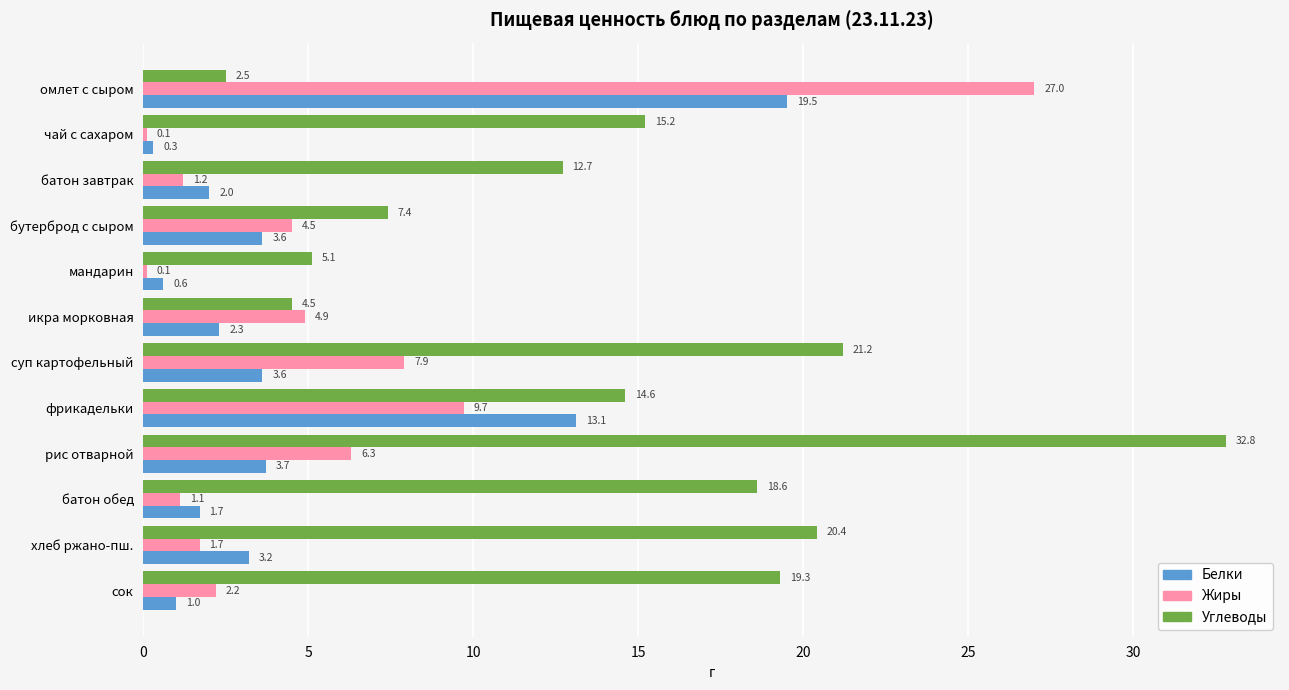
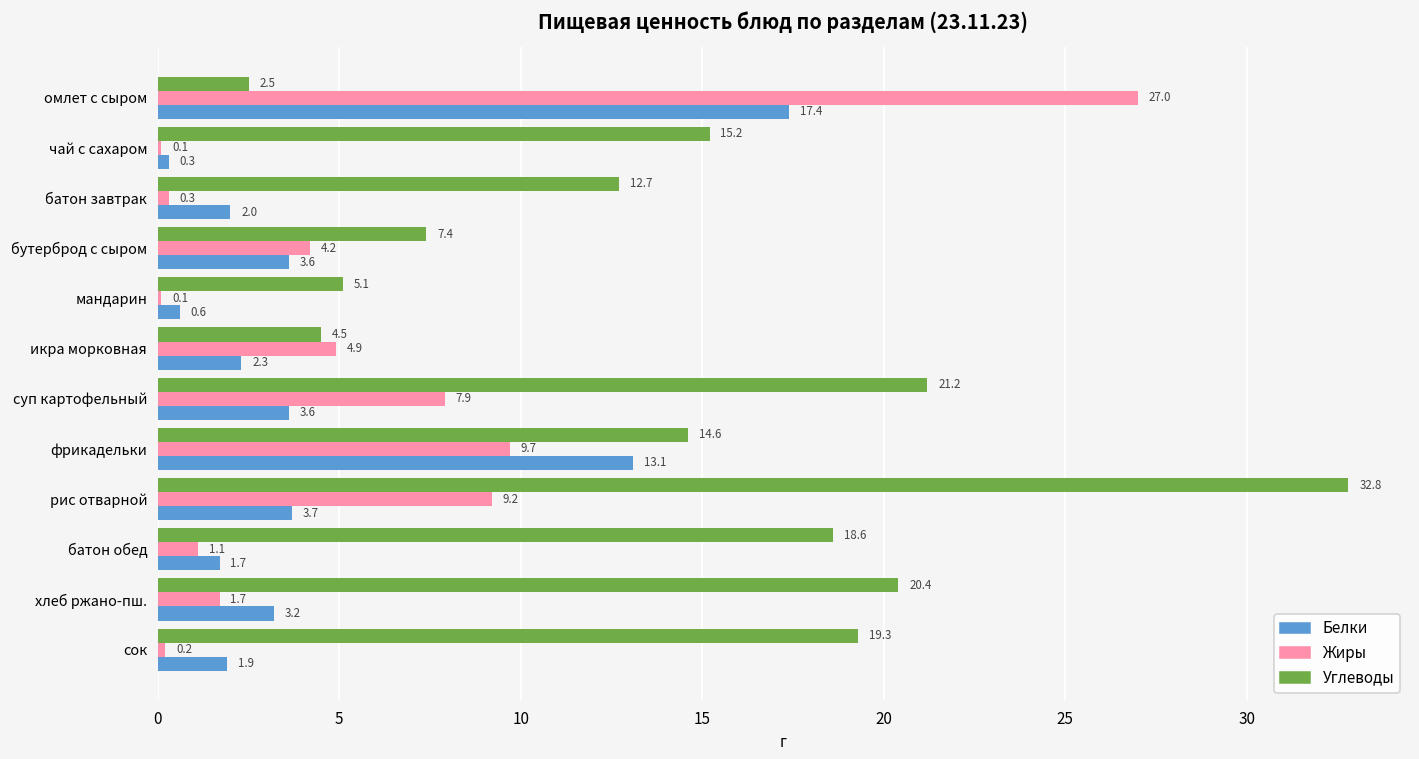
Белки, омлет с сыром: 19.5 -> 17.4
Жиры, батон завтрак: 1.2 -> 0.3
Жиры, бутерброд с сыром: 4.5 -> 4.2
Жиры, рис отварной: 6.3 -> 9.2
Жиры, сок: 2.2 -> 0.2
Белки, сок: 1.0 -> 1.9
